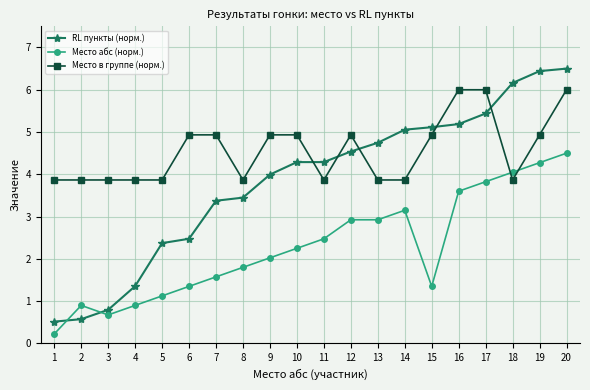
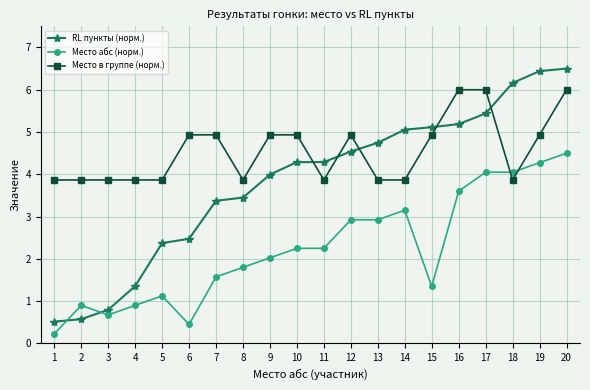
Место абс (норм.), 6: 1.3 -> 0.5
Место абс (норм.), 11: 2.5 -> 2.3
Место абс (норм.), 17: 3.8 -> 4.1
